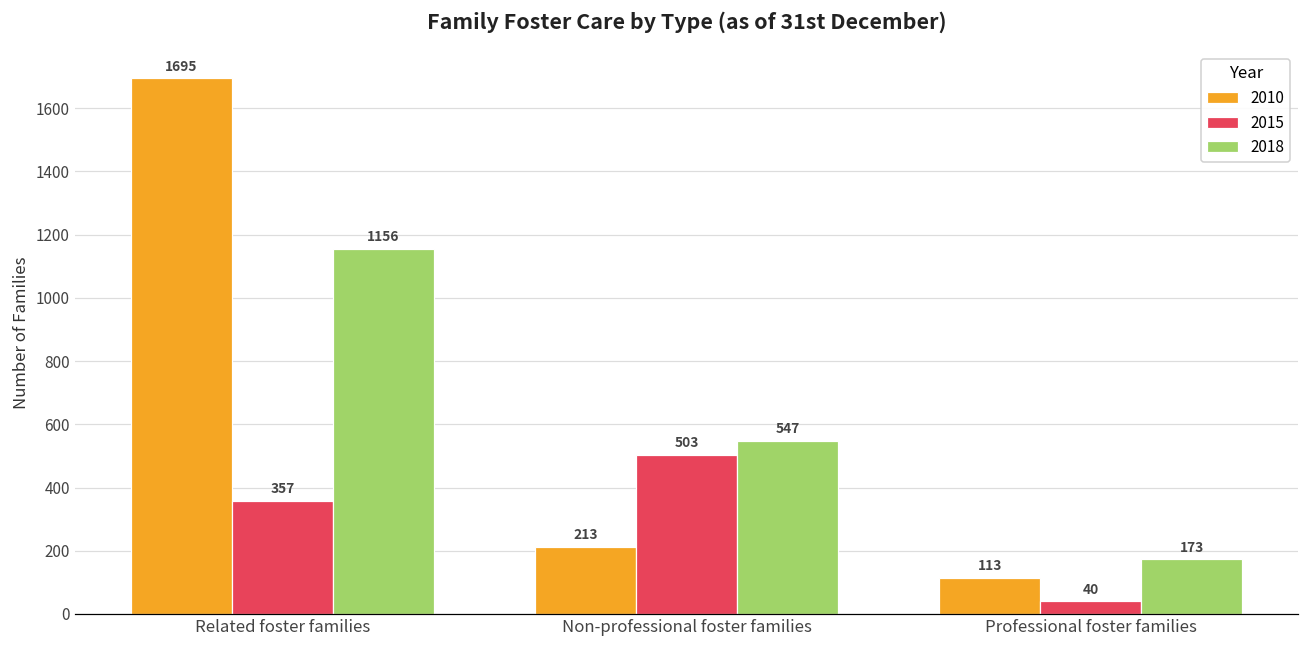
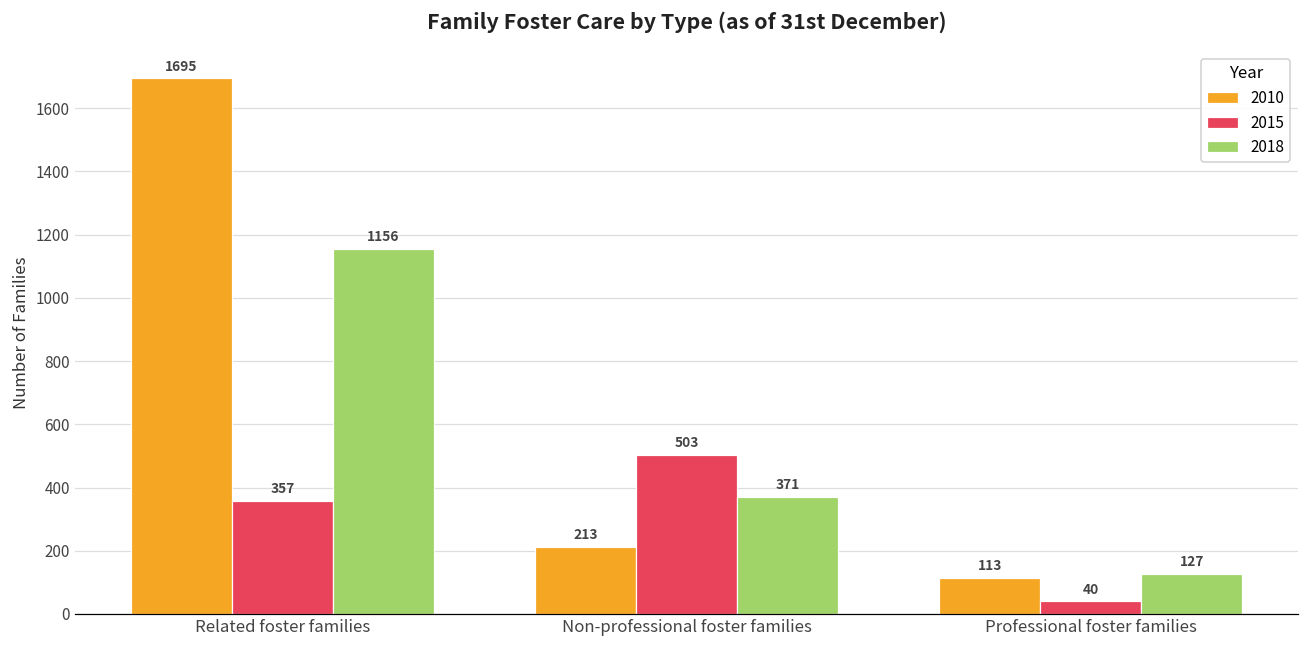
2018, Non-professional foster families: 547 -> 371
2018, Professional foster families: 173 -> 127
